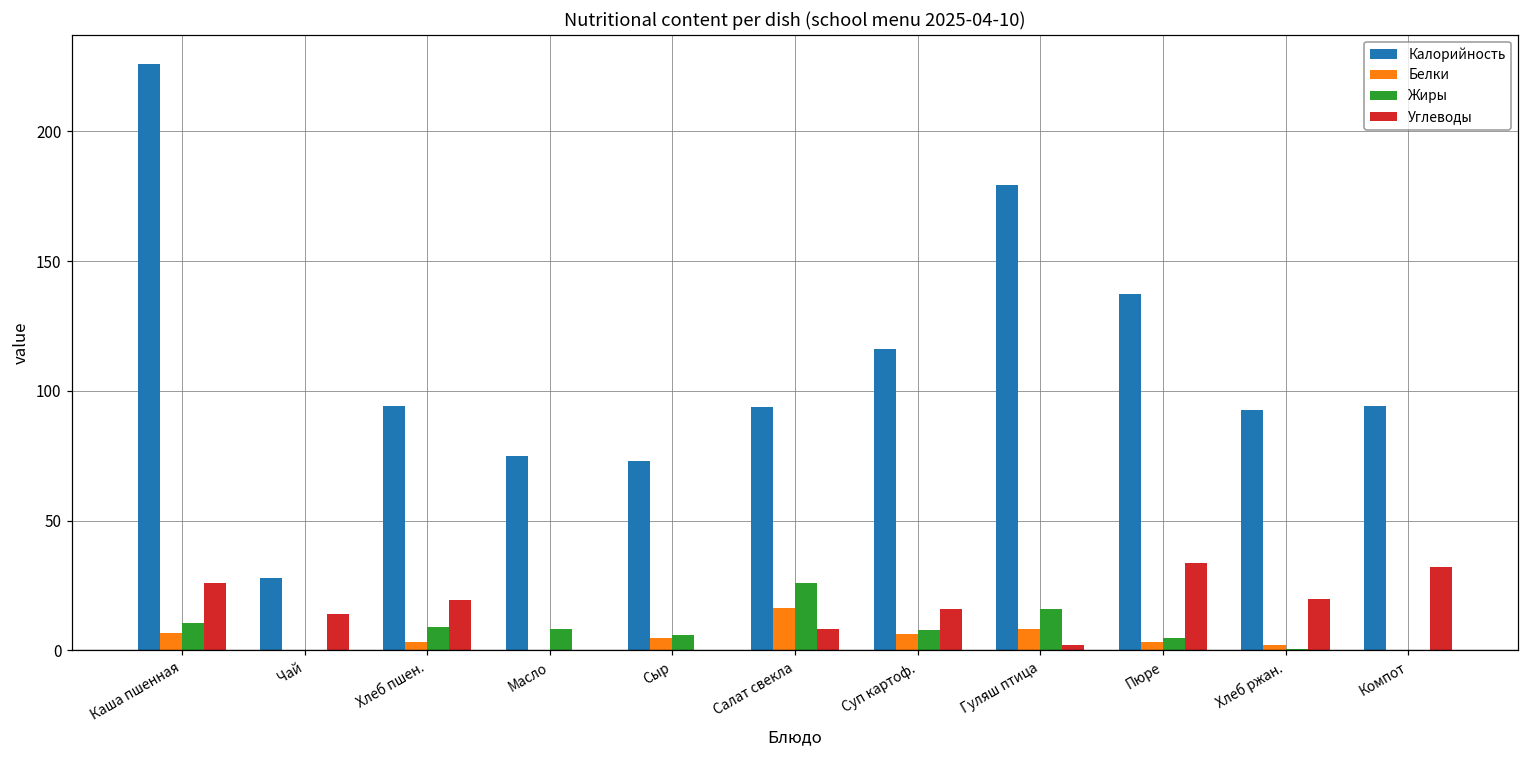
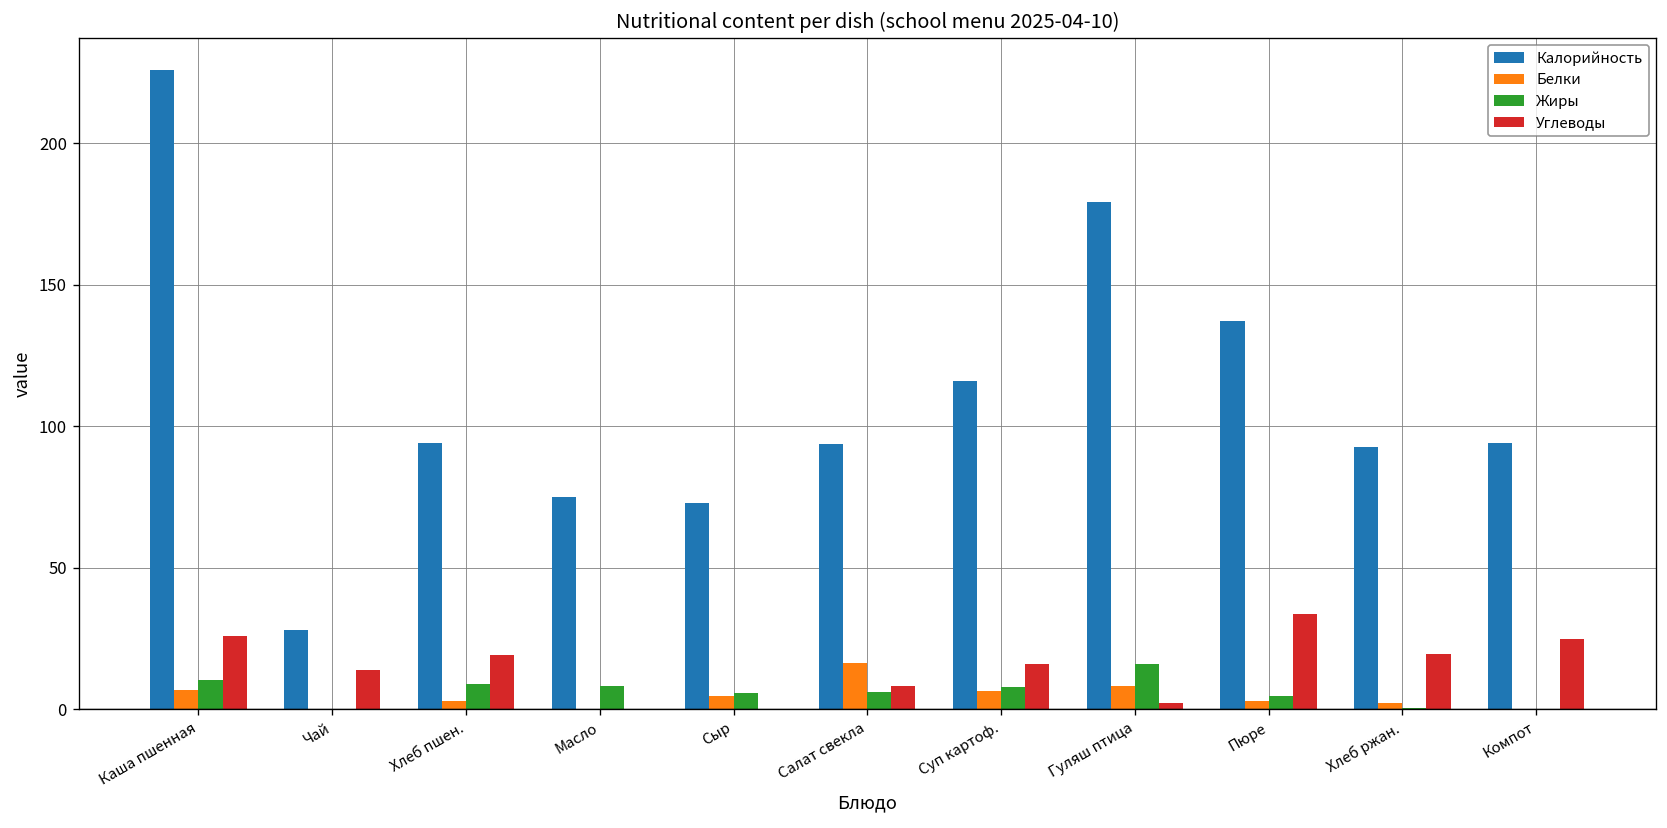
Жиры, Салат свекла: 26 -> 6
Углеводы, Компот: 32 -> 25
